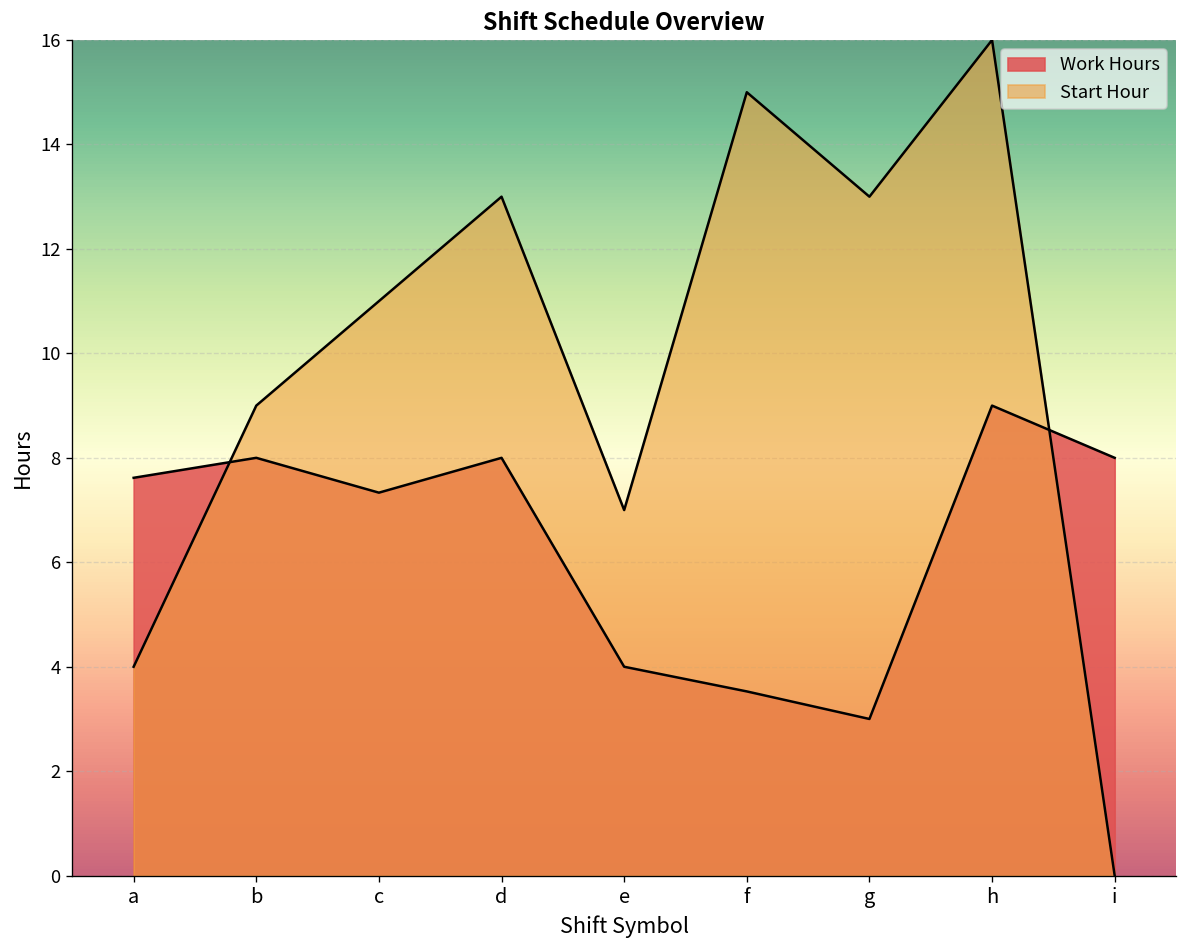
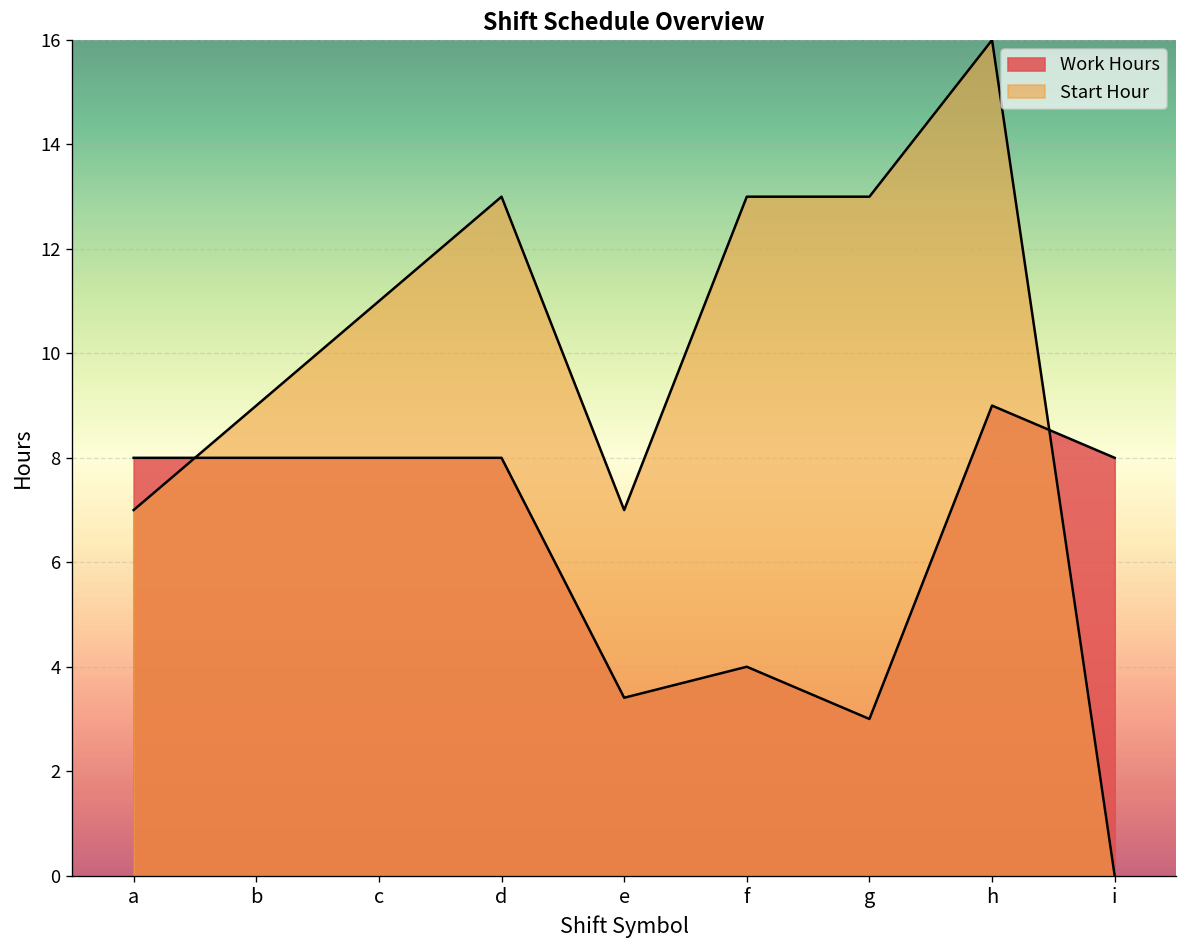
Work Hours, a: 7.6 -> 8.0
Start Hour, a: 4 -> 7
Work Hours, c: 7.3 -> 8.0
Work Hours, e: 4.0 -> 3.4
Work Hours, f: 3.5 -> 4.0
Start Hour, f: 15 -> 13
